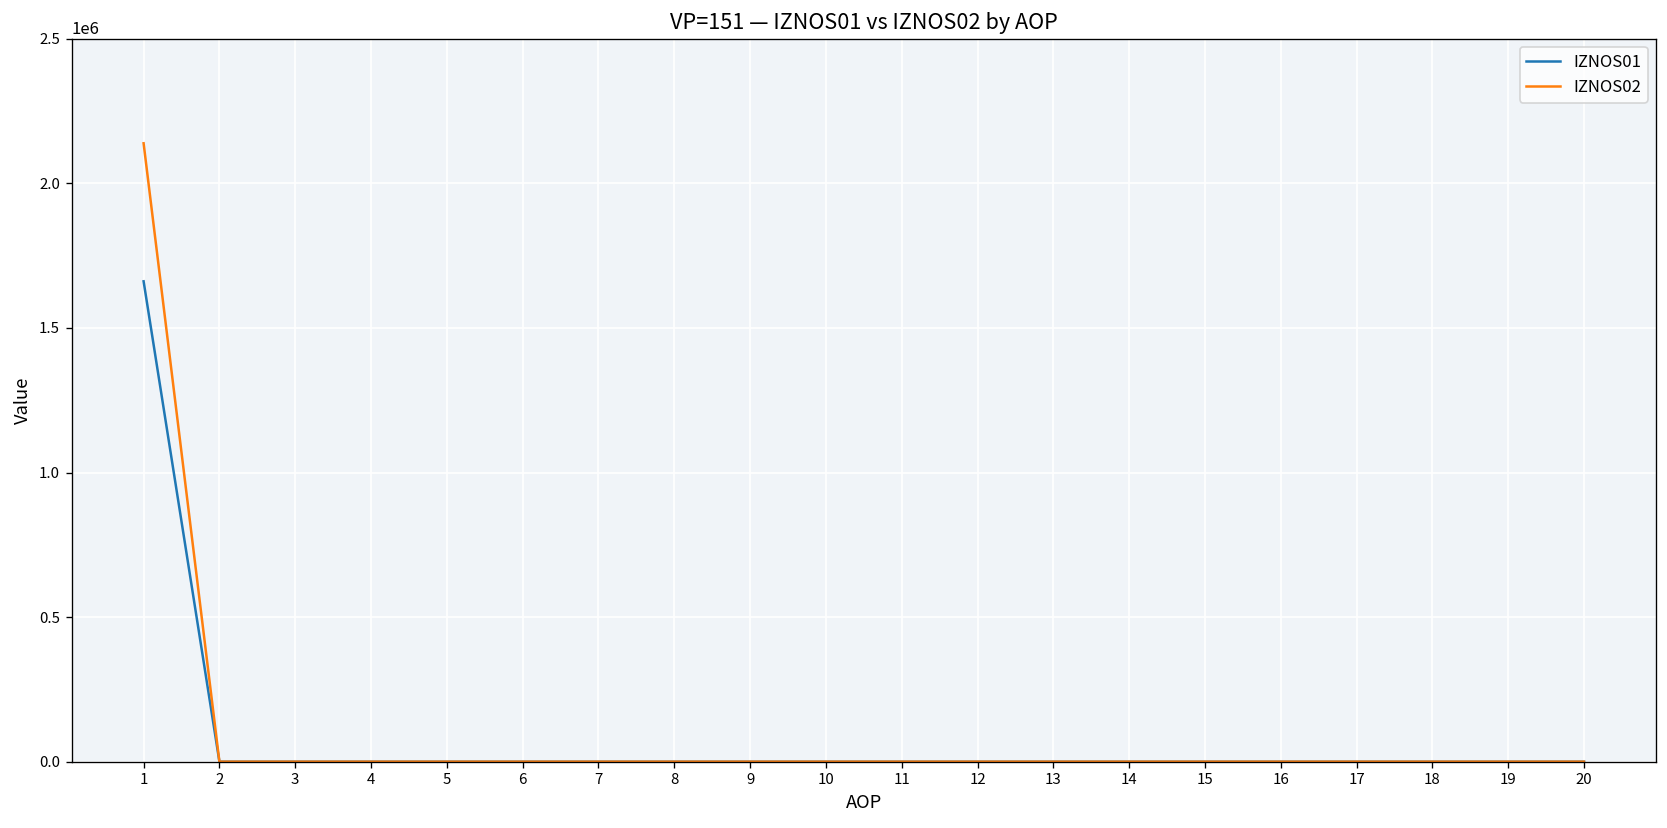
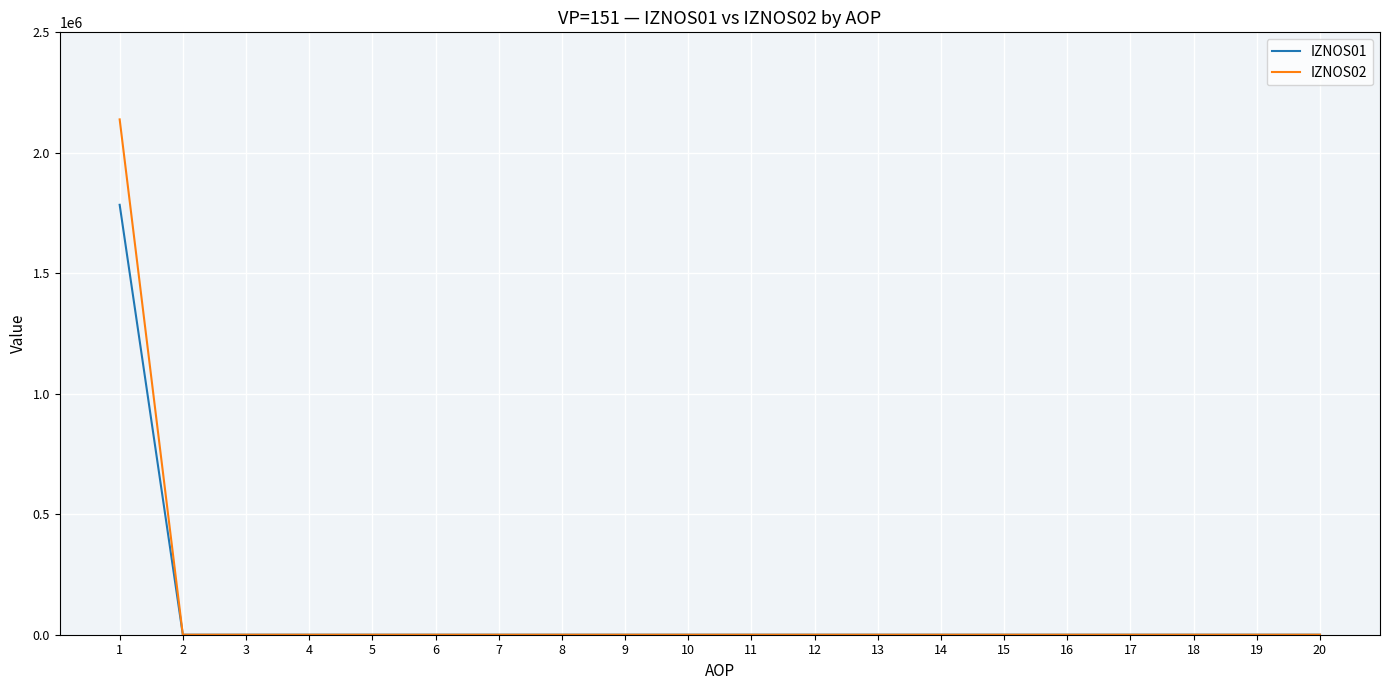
IZNOS01, 1: 1660000 -> 1780000
